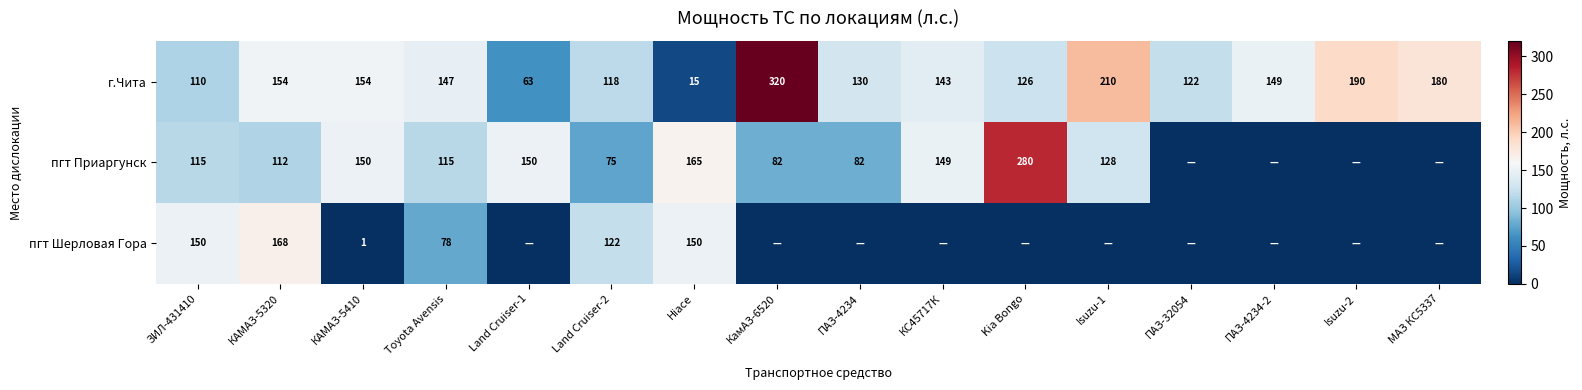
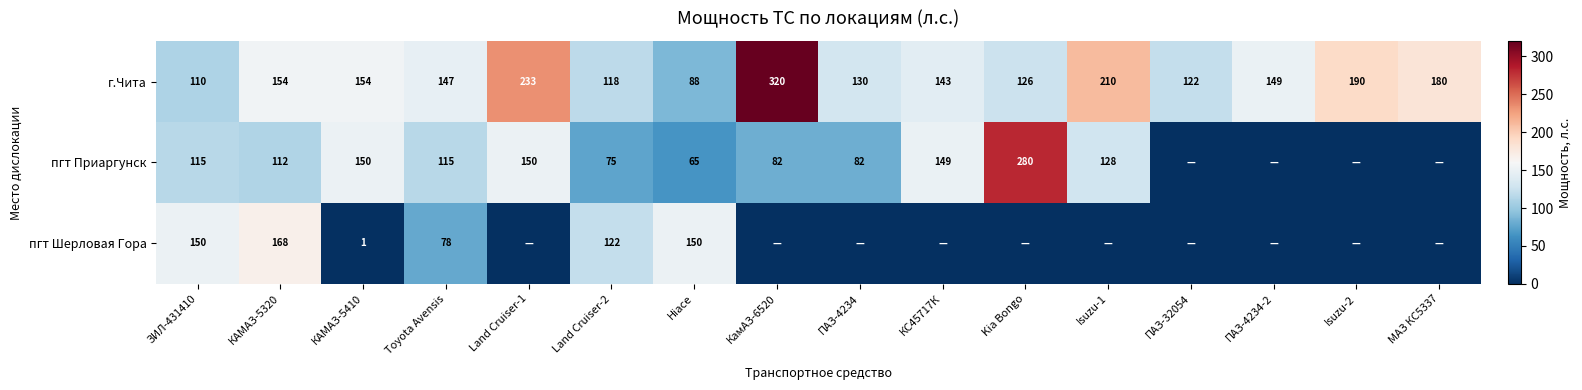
г.Чита, Land Cruiser-1: 63 -> 233
г.Чита, Hiace: 15 -> 88
пгт Приаргунск, Hiace: 165 -> 65
